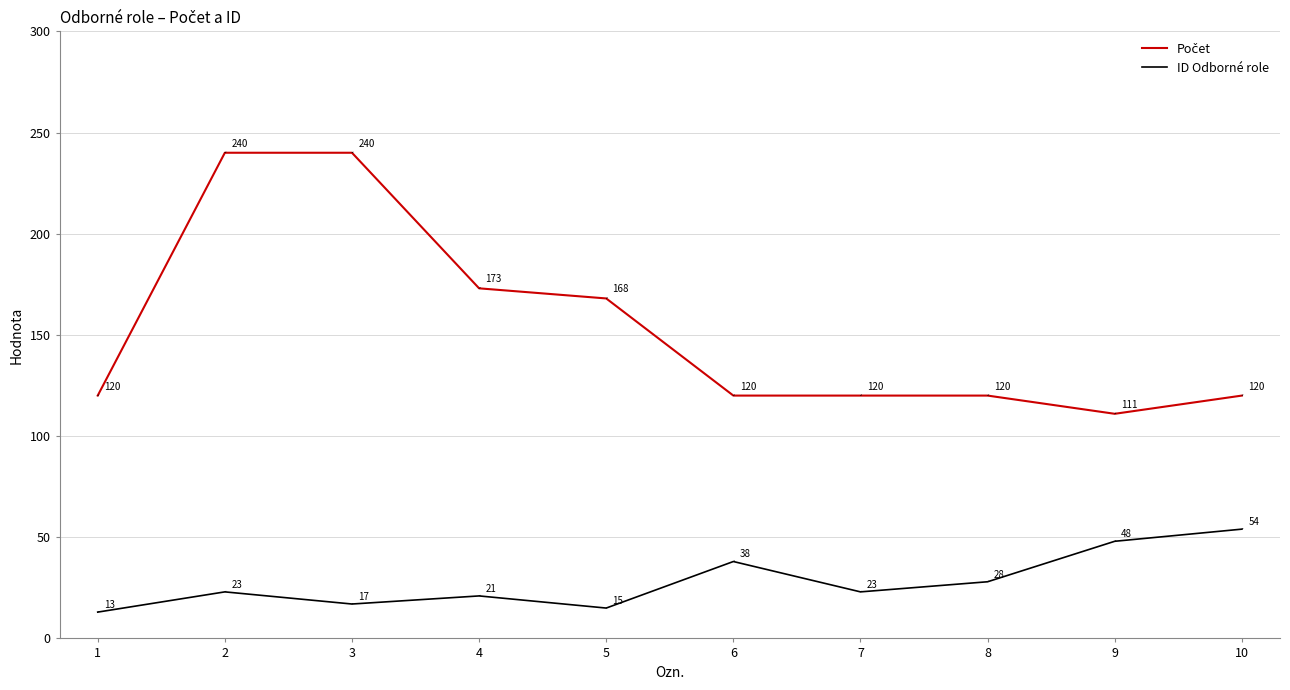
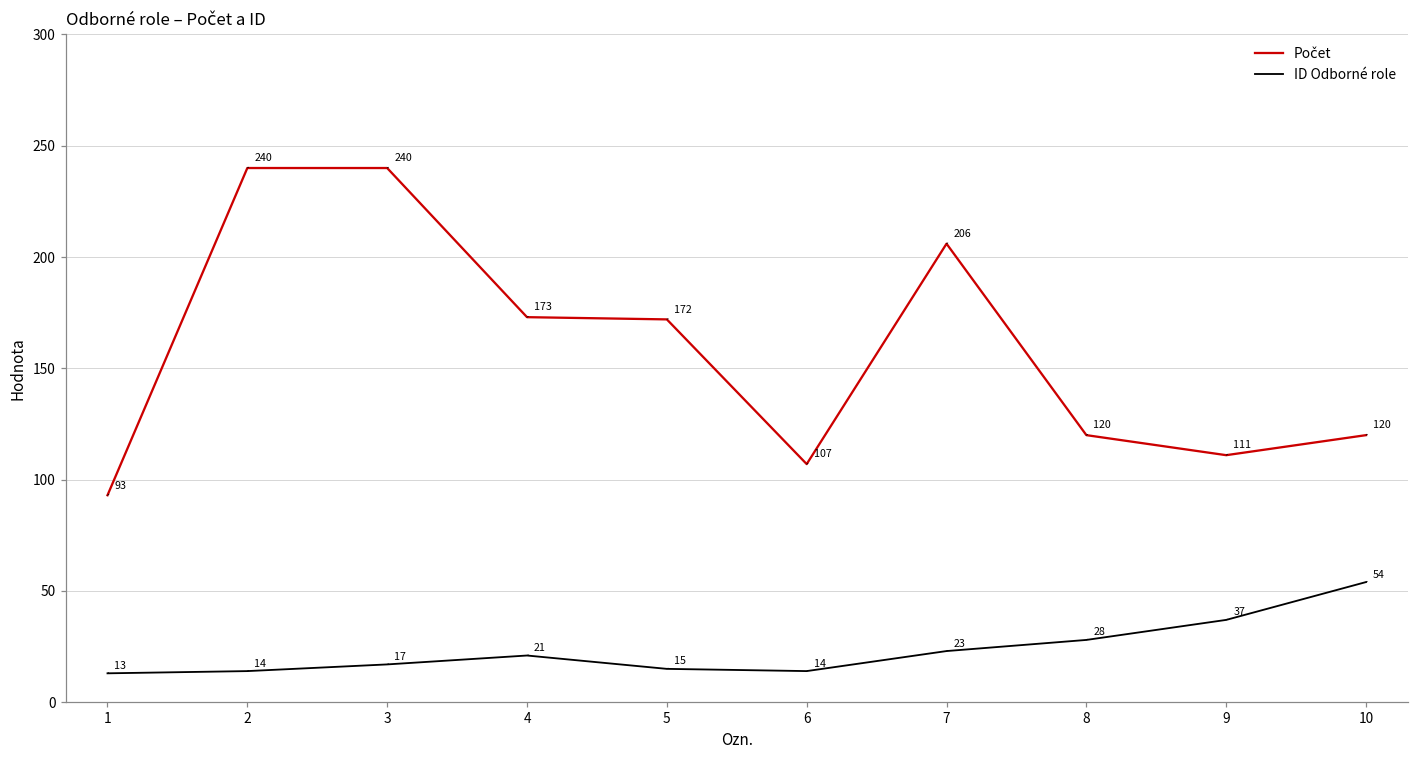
Počet, 1: 120 -> 93
ID Odborné role, 2: 23 -> 14
Počet, 5: 168 -> 172
Počet, 6: 120 -> 107
ID Odborné role, 6: 38 -> 14
Počet, 7: 120 -> 206
ID Odborné role, 9: 48 -> 37
